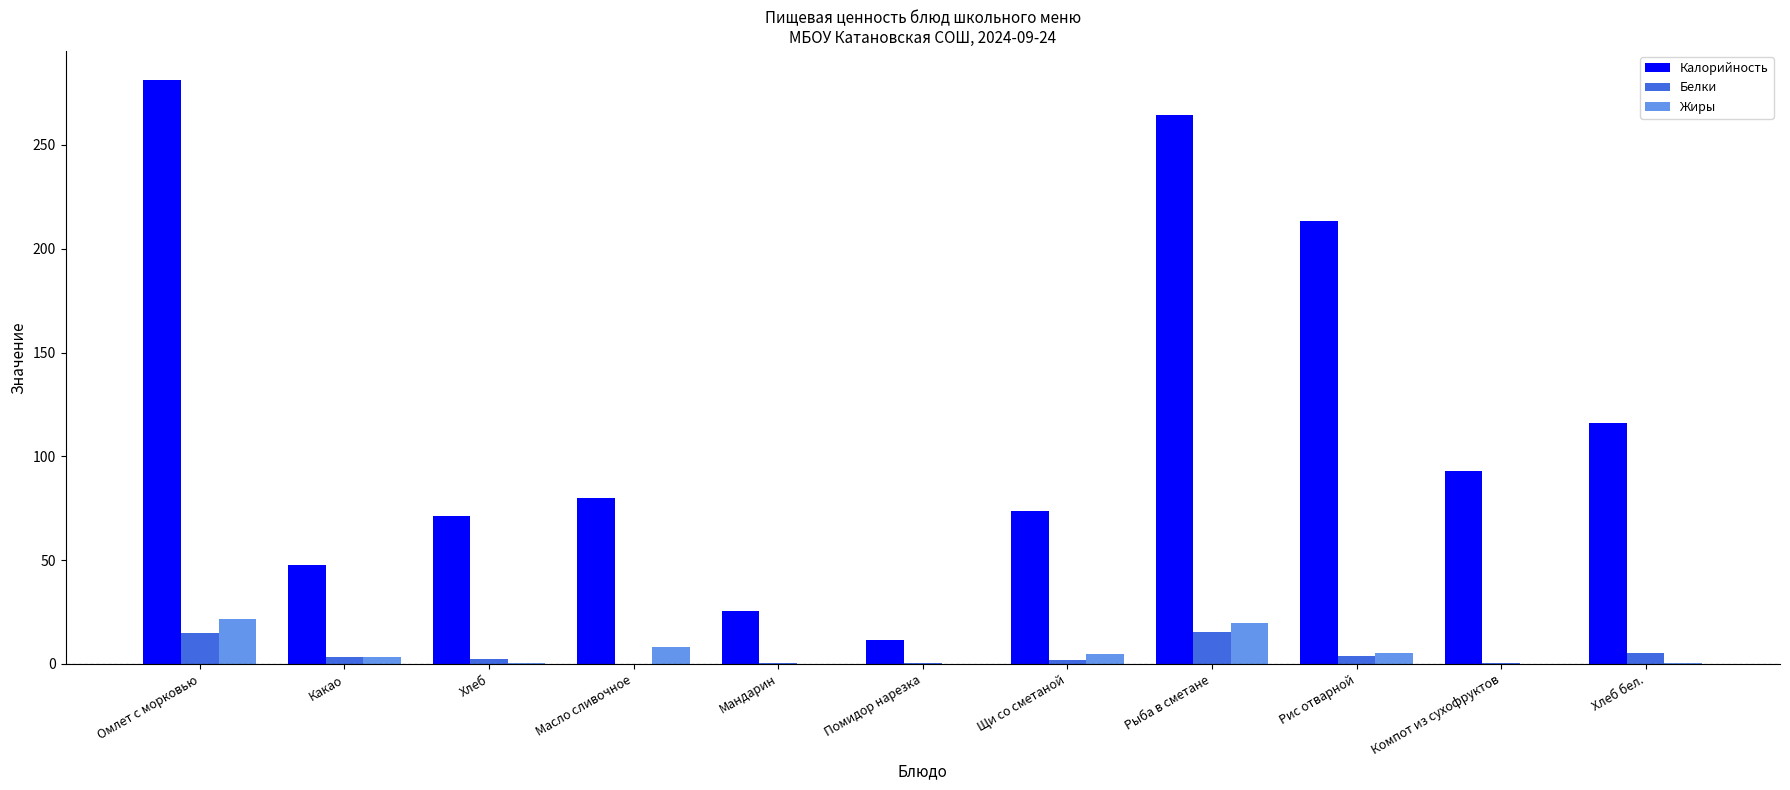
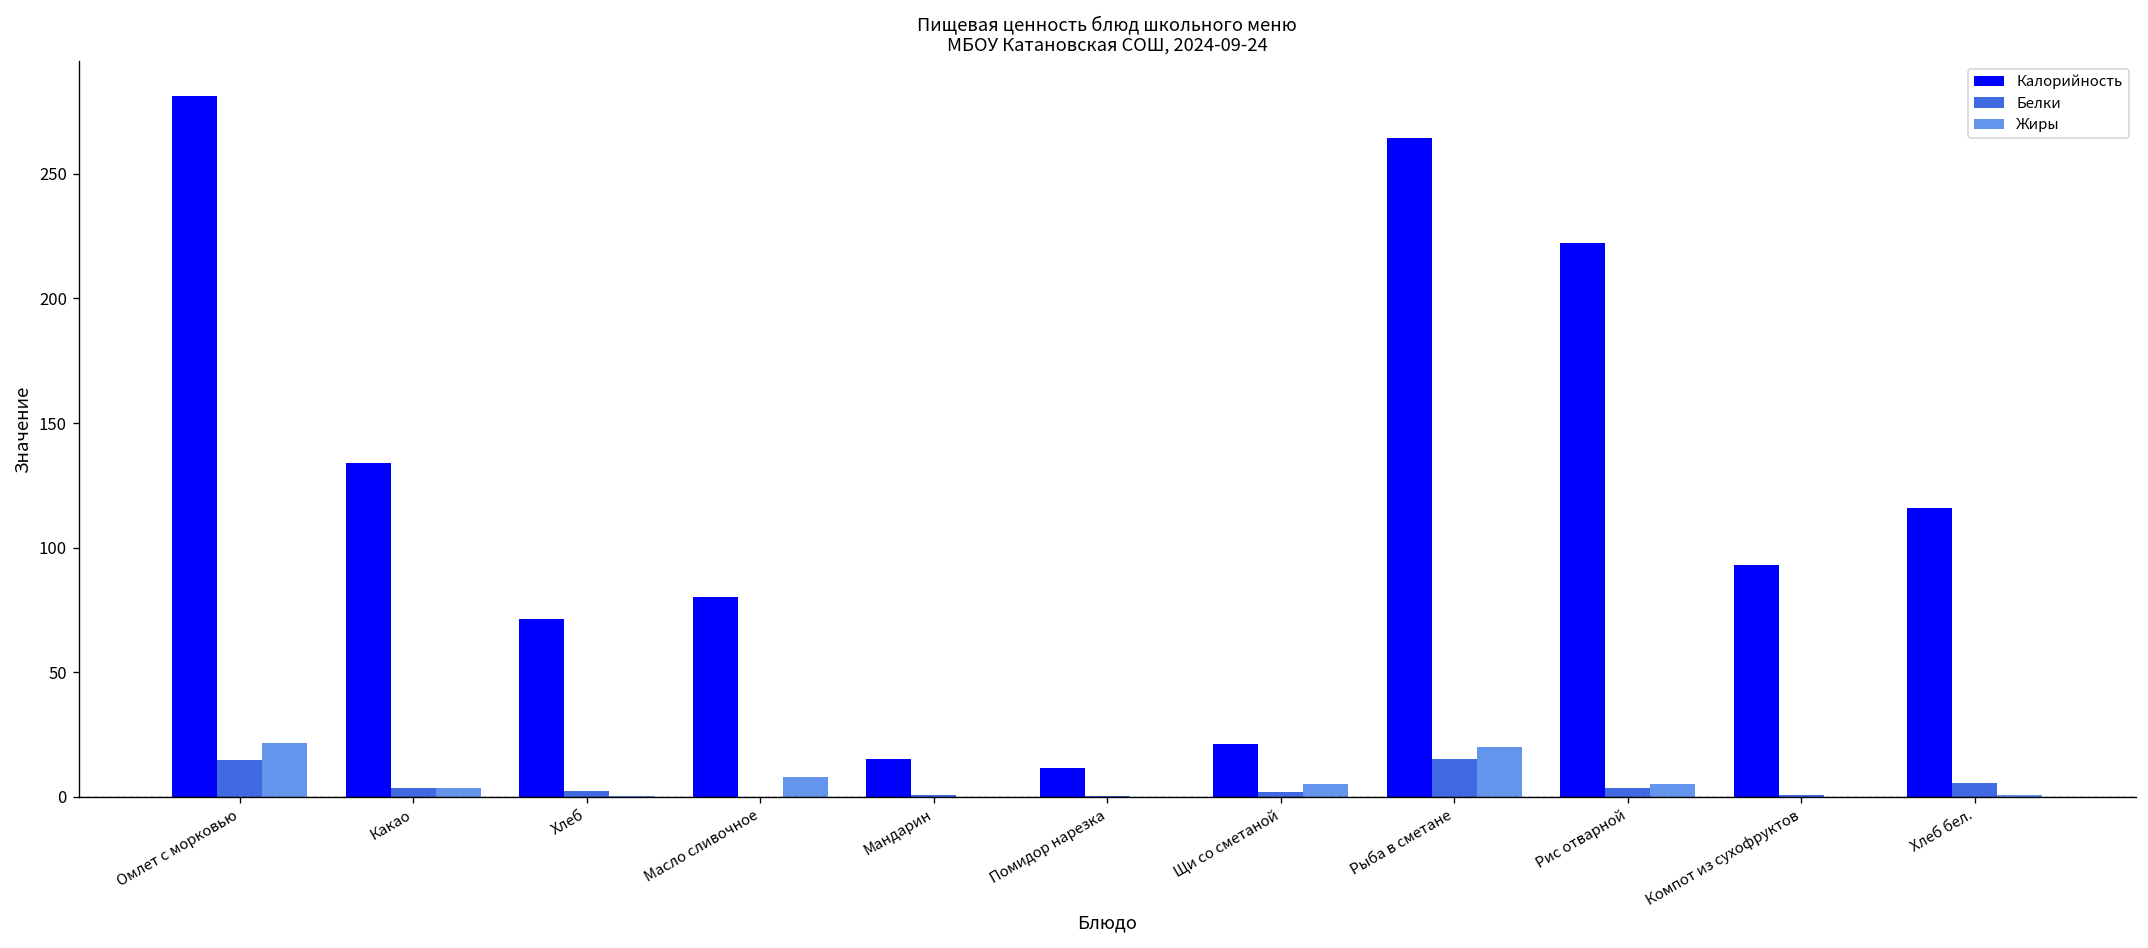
Калорийность, Какао: 48 -> 134
Калорийность, Мандарин: 26 -> 15
Калорийность, Щи со сметаной: 74 -> 21
Калорийность, Рис отварной: 214 -> 222
